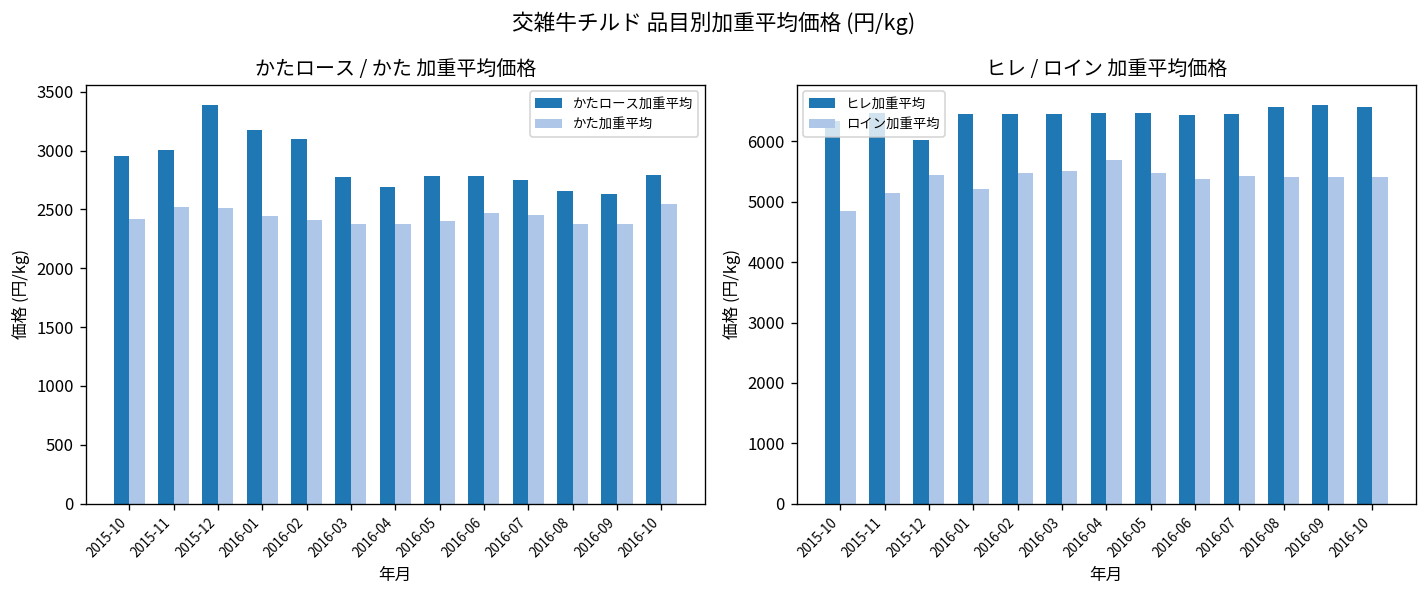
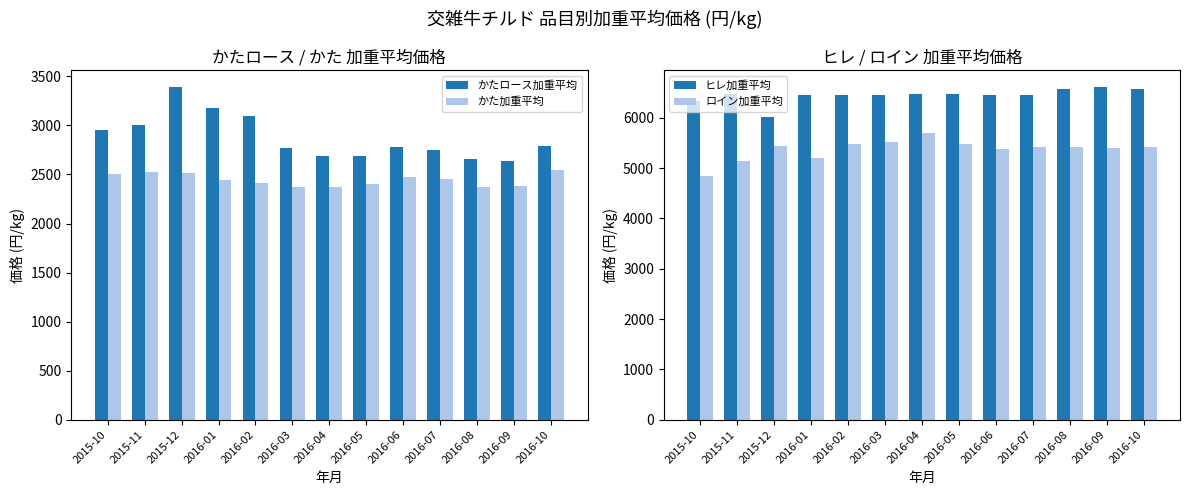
かたロース / かた 加重平均価格, かた加重平均, 2015-10: 2400 -> 2500
かたロース / かた 加重平均価格, かたロース加重平均, 2016-05: 2800 -> 2700
